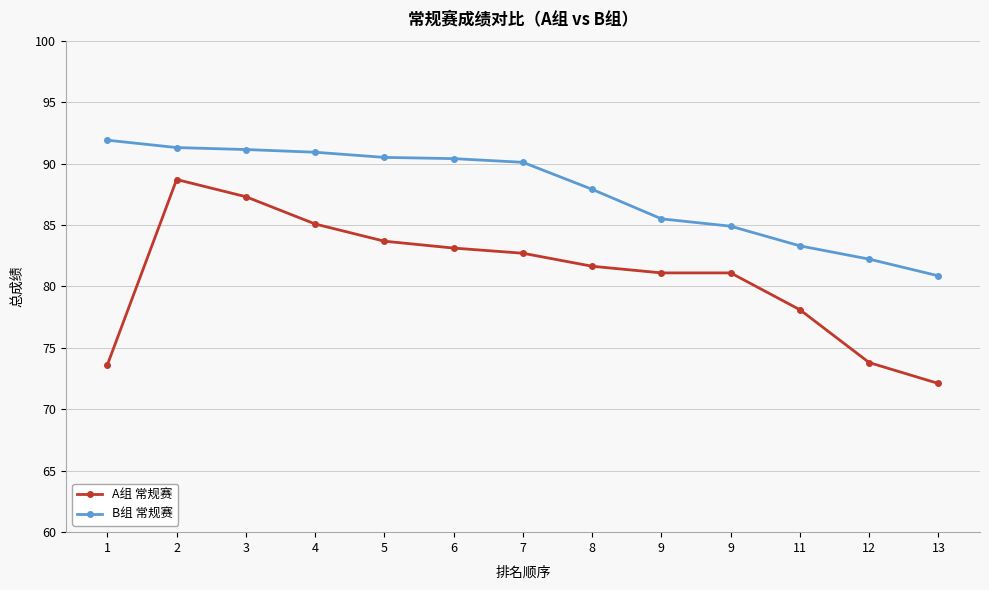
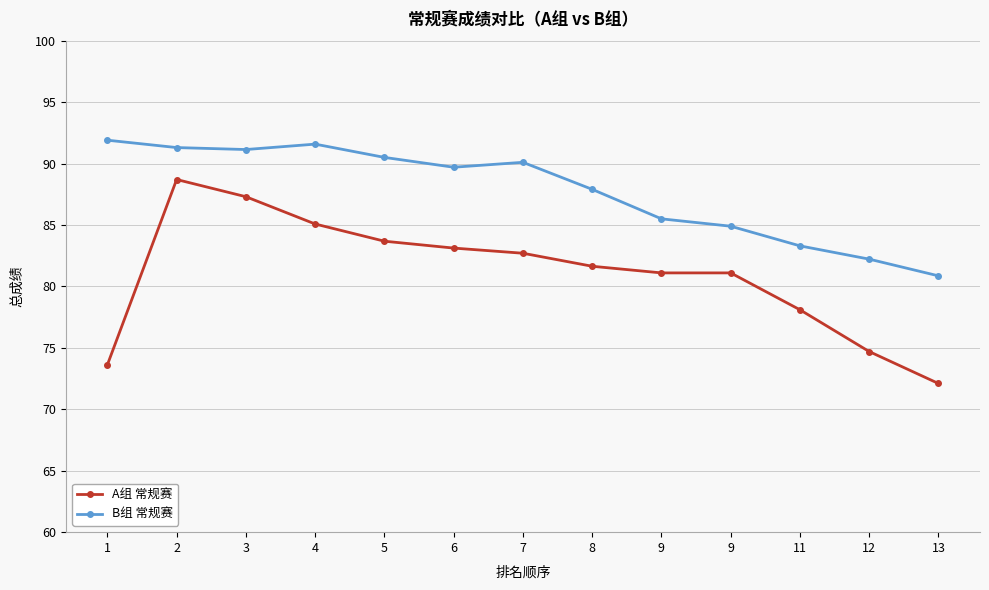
B组 常规赛, 4: 90.9 -> 91.6
B组 常规赛, 6: 90.4 -> 89.7
A组 常规赛, 12: 73.8 -> 74.7
